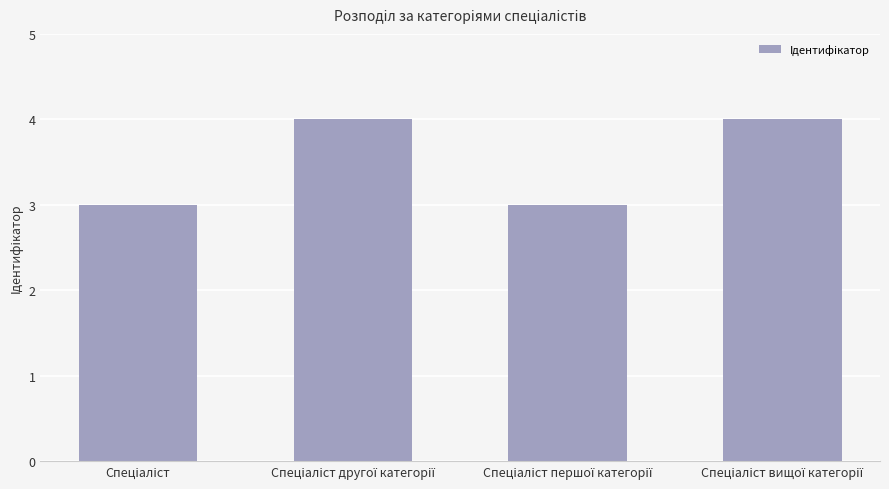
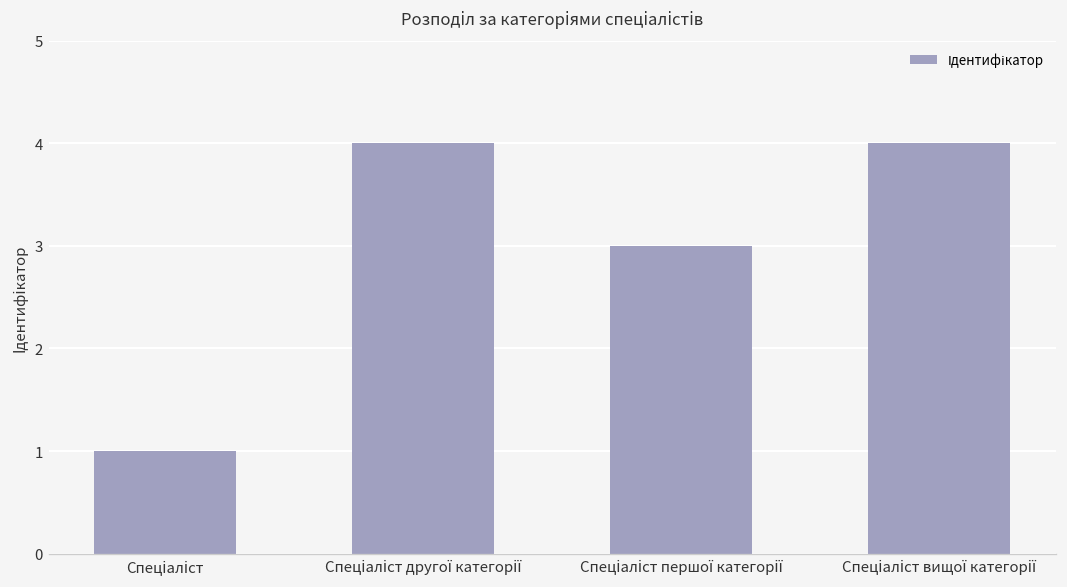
Спеціаліст: 3 -> 1
